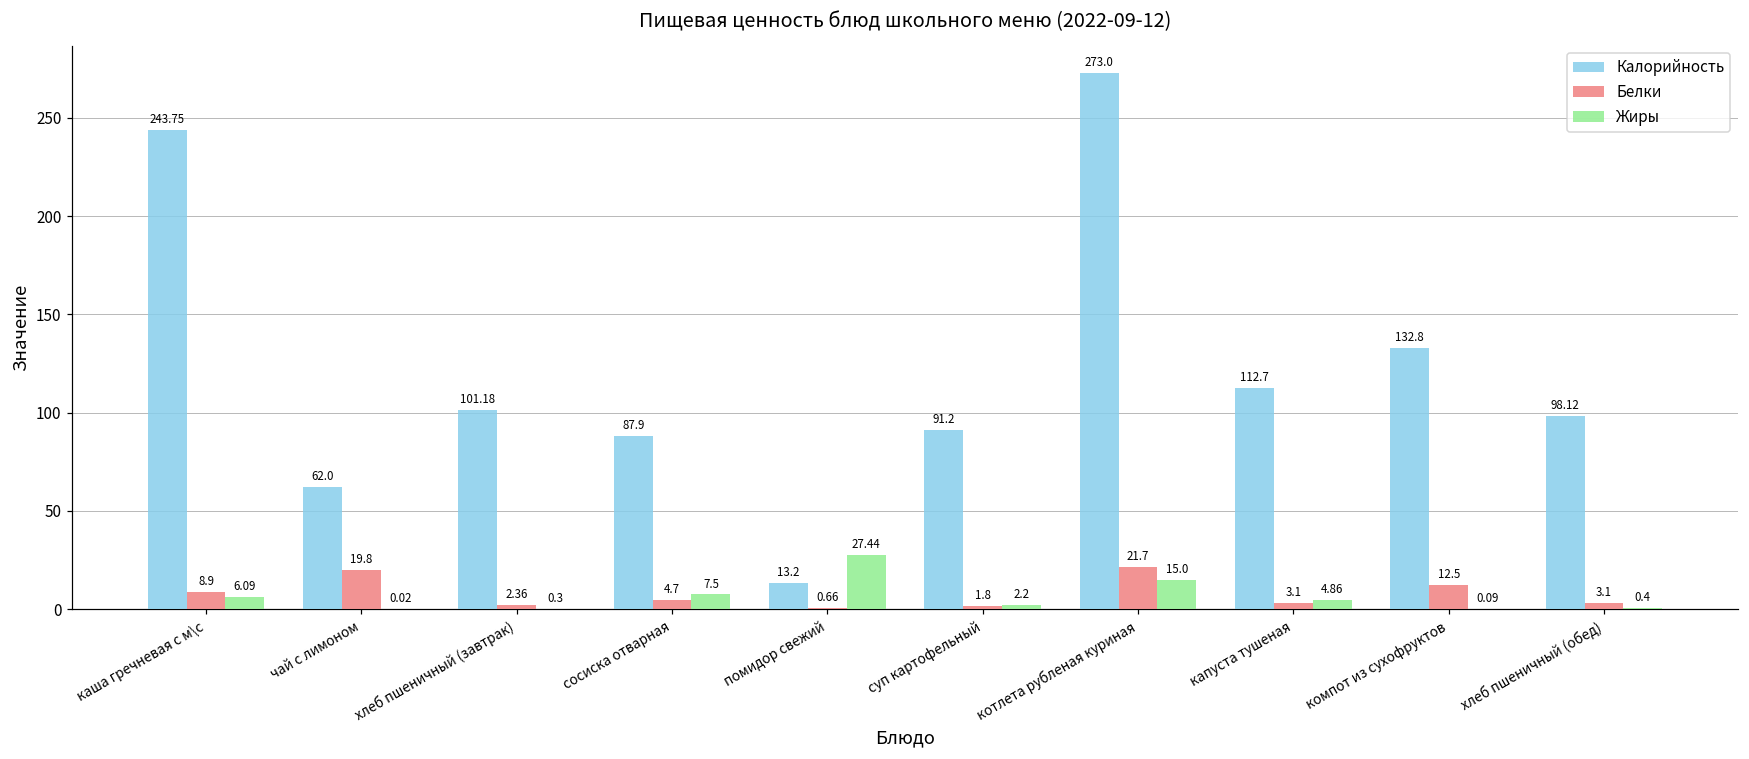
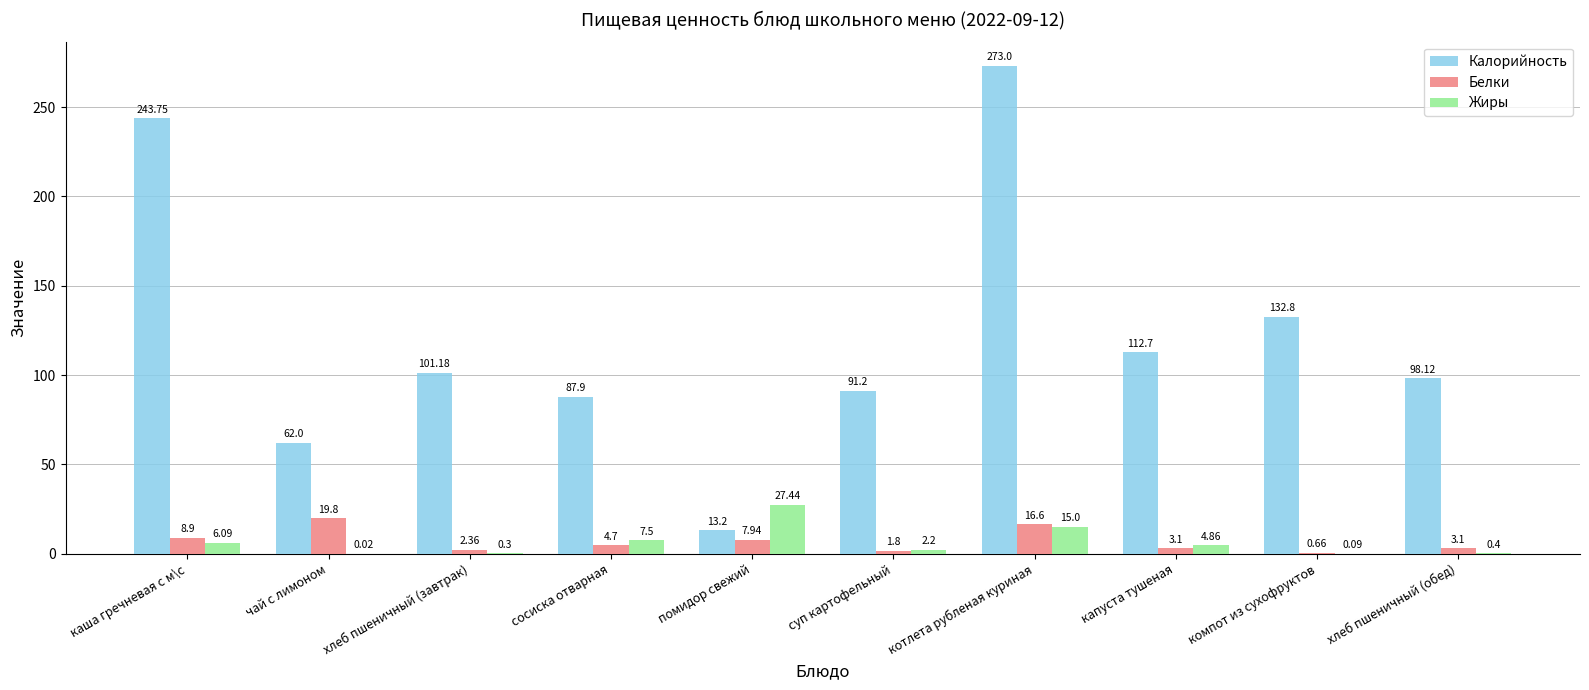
Белки, помидор свежий: 0.66 -> 7.94
Белки, котлета рубленая куриная: 21.7 -> 16.6
Белки, компот из сухофруктов: 12.5 -> 0.66
